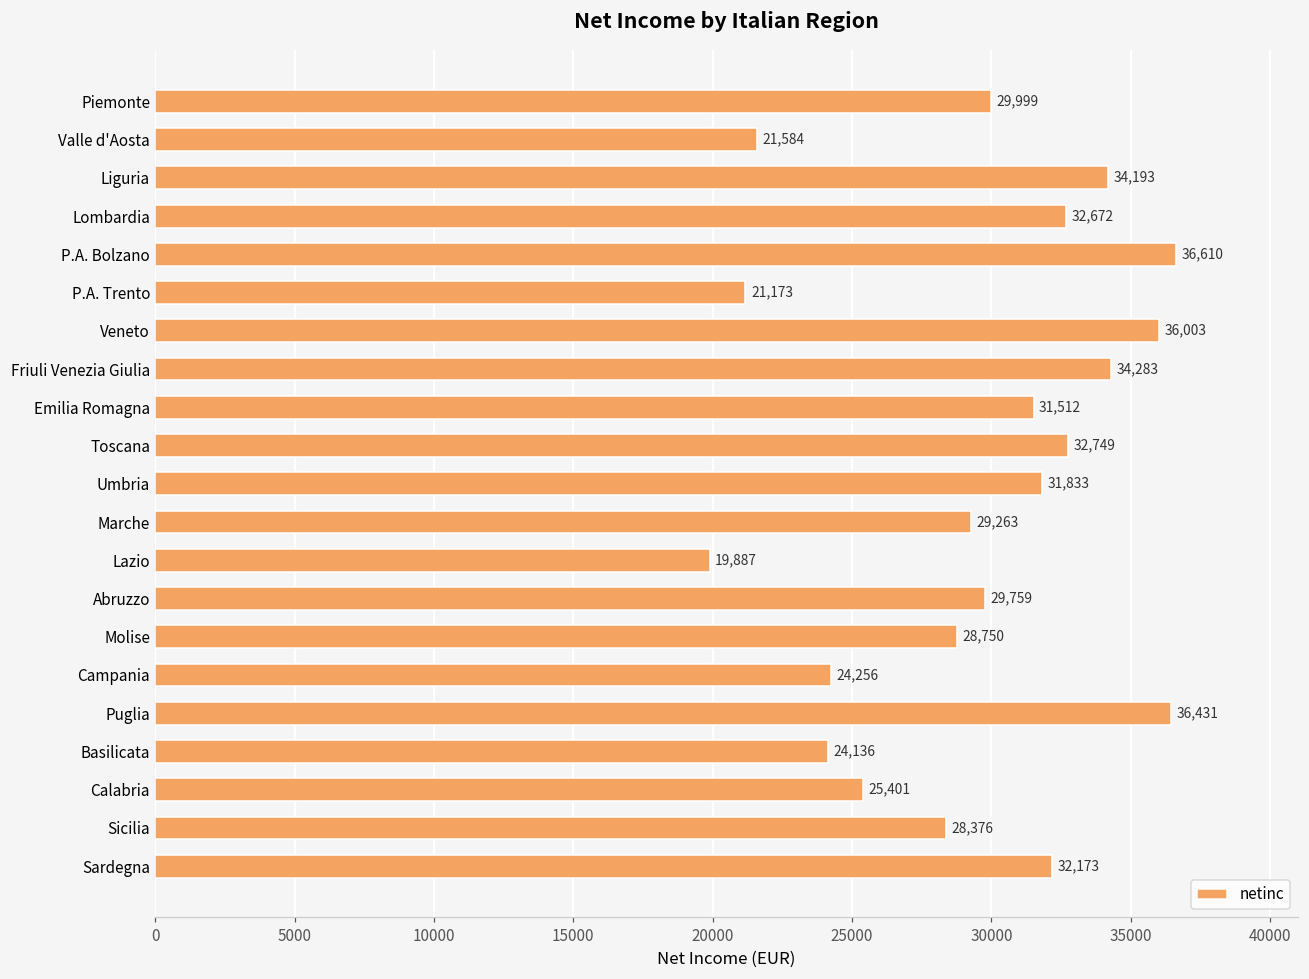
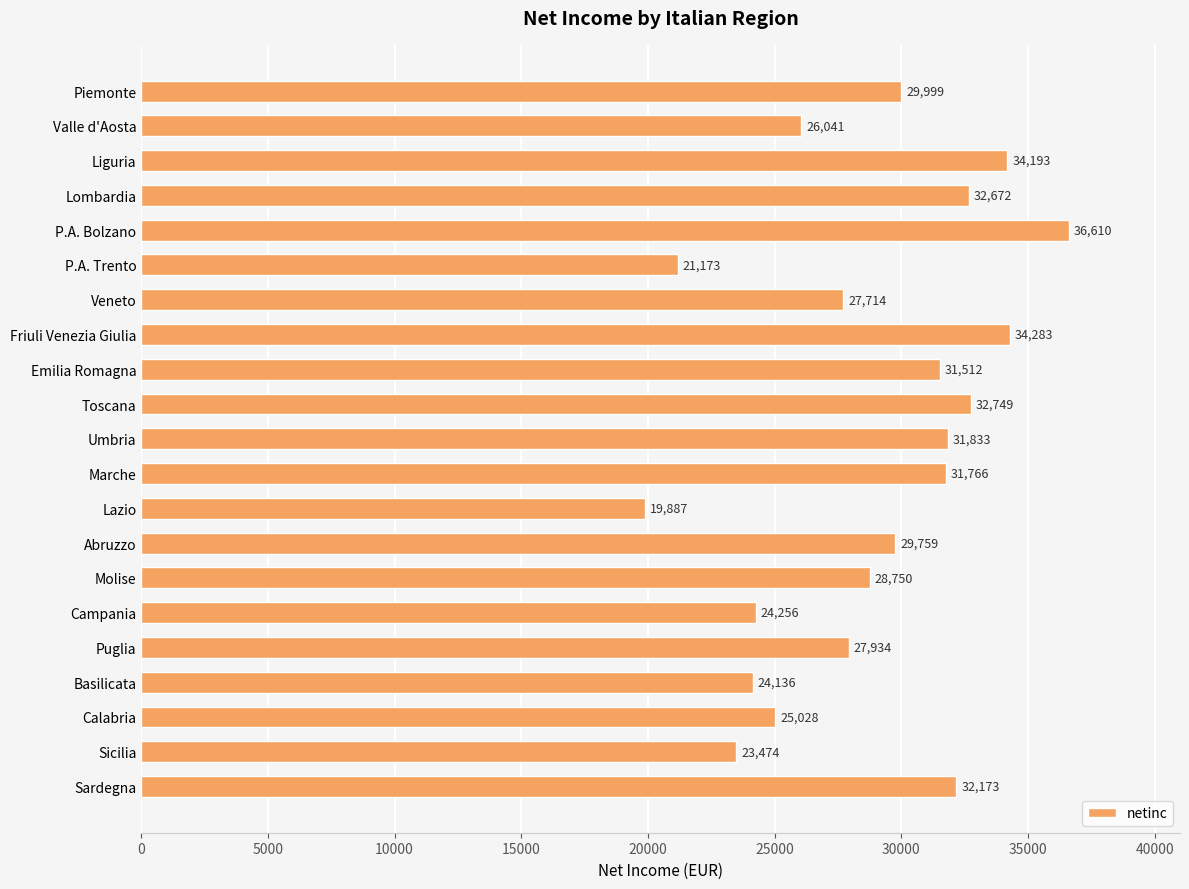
Valle d'Aosta: 21,584 -> 26,041
Veneto: 36,003 -> 27,714
Marche: 29,263 -> 31,766
Puglia: 36,431 -> 27,934
Calabria: 25,401 -> 25,028
Sicilia: 28,376 -> 23,474
